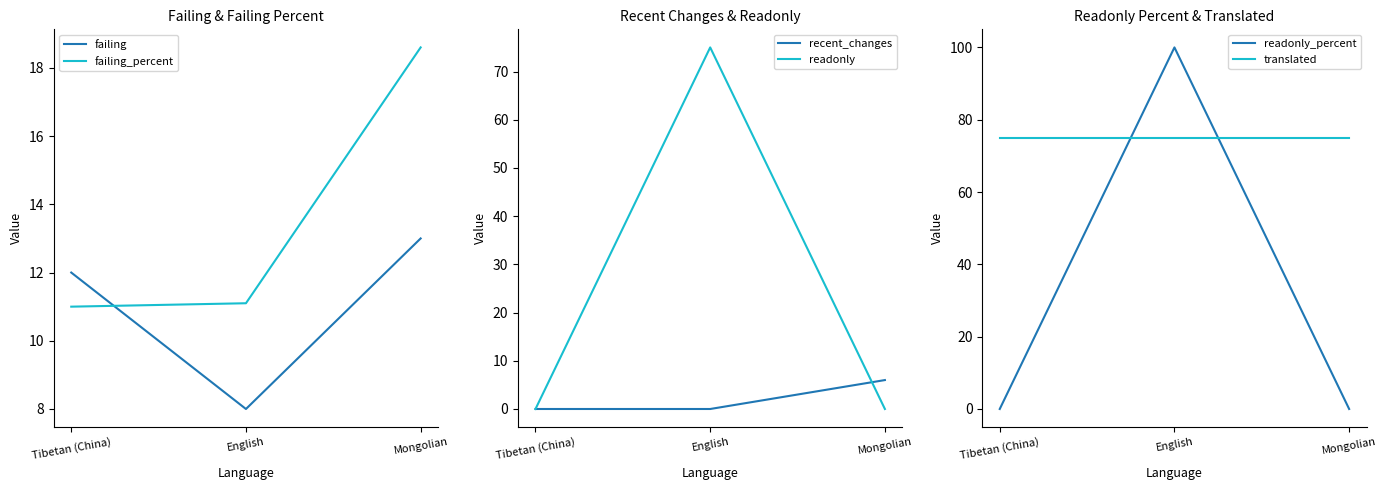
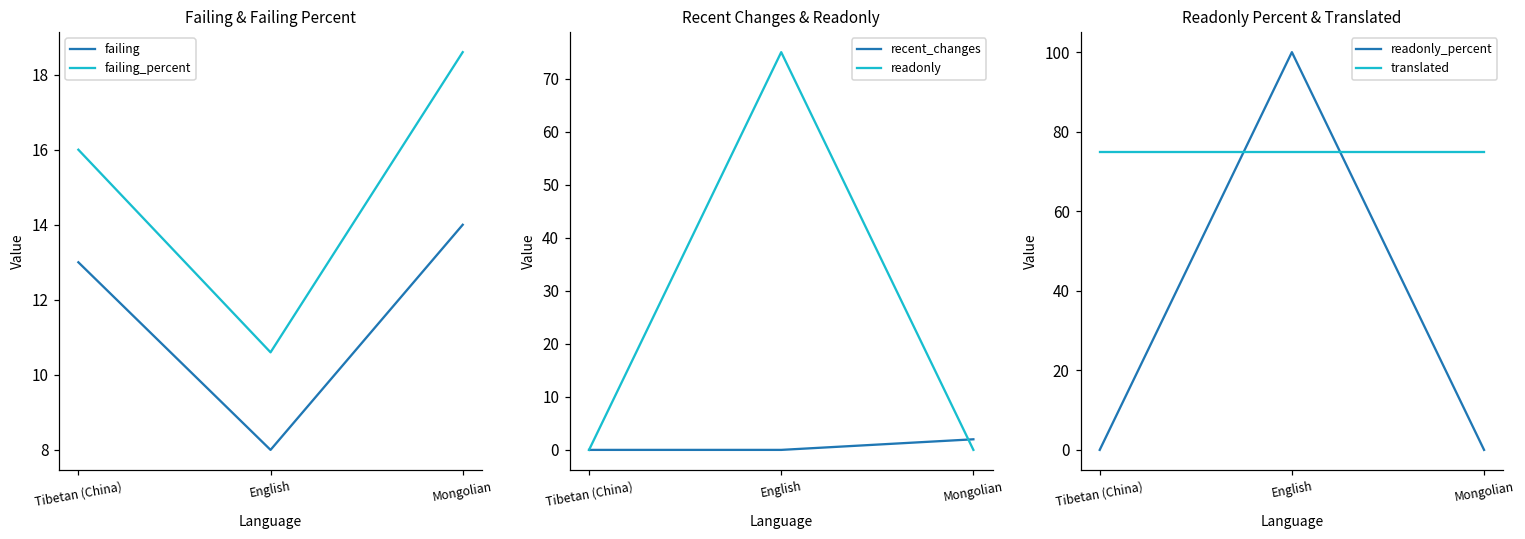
Failing & Failing Percent, failing, Tibetan (China): 12 -> 13
Failing & Failing Percent, failing_percent, Tibetan (China): 11 -> 16
Failing & Failing Percent, failing_percent, English: 11.1 -> 10.6
Failing & Failing Percent, failing, Mongolian: 13 -> 14
Recent Changes & Readonly, recent_changes, Mongolian: 6 -> 2
